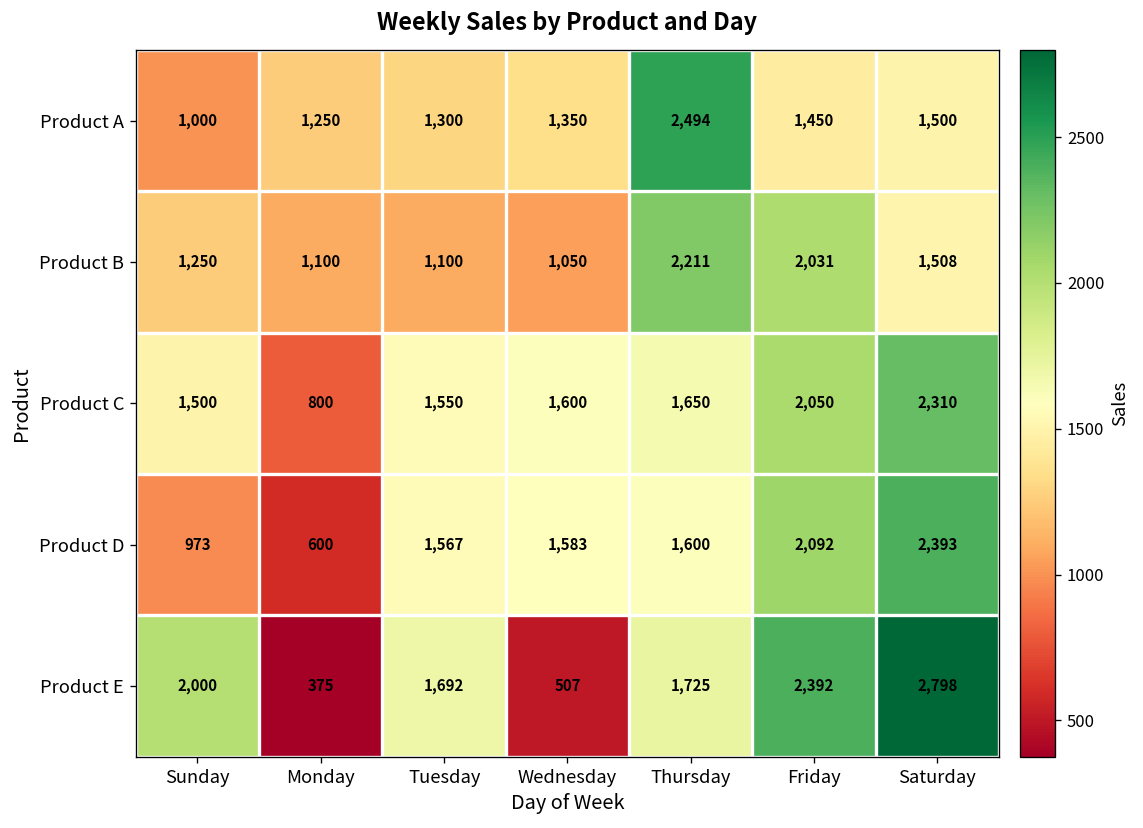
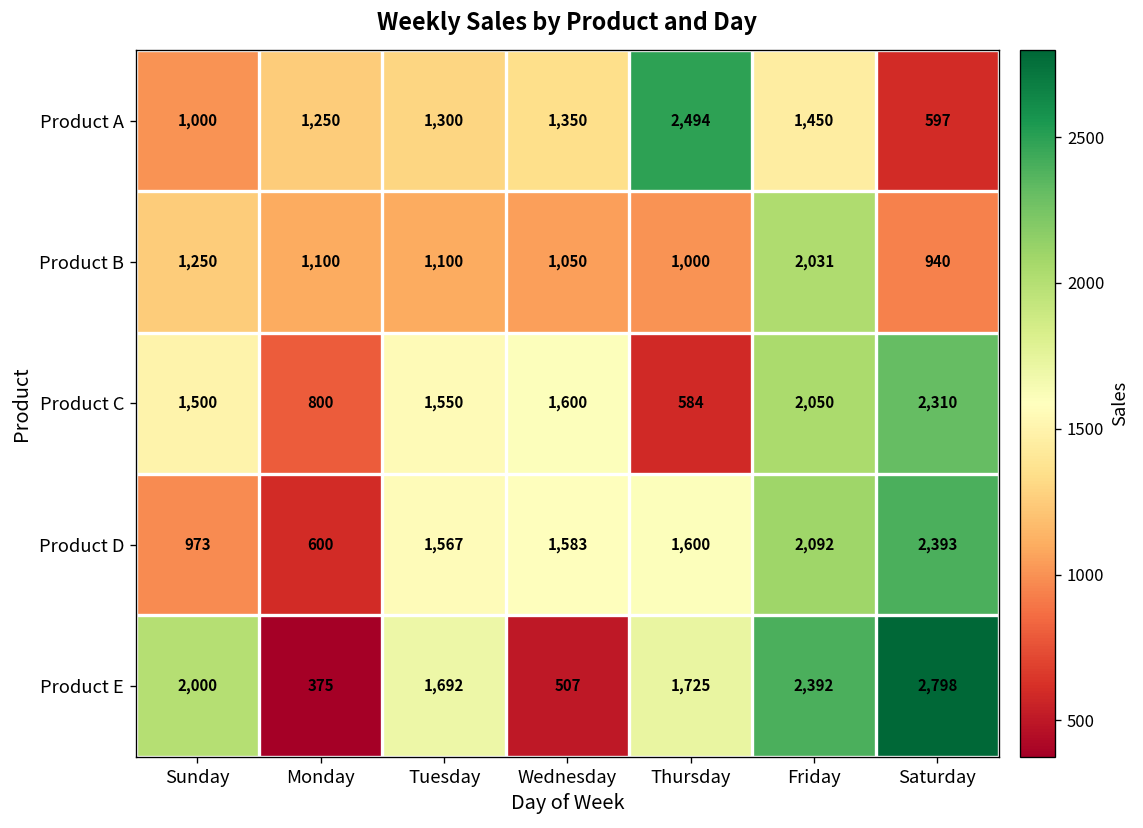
Product A, Saturday: 1,500 -> 597
Product B, Thursday: 2,211 -> 1,000
Product B, Saturday: 1,508 -> 940
Product C, Thursday: 1,650 -> 584
